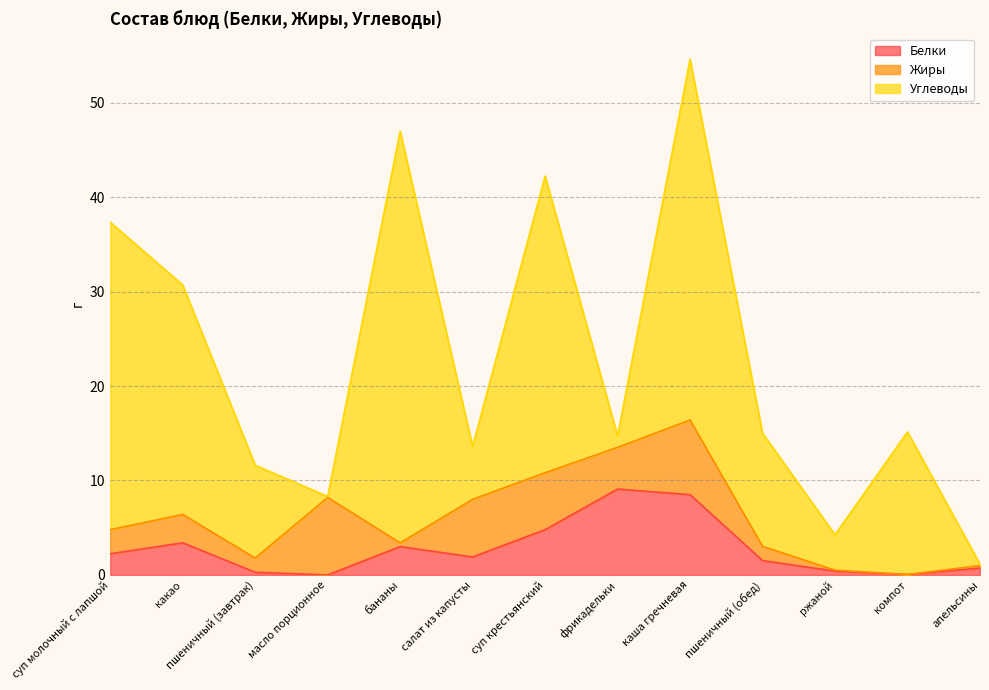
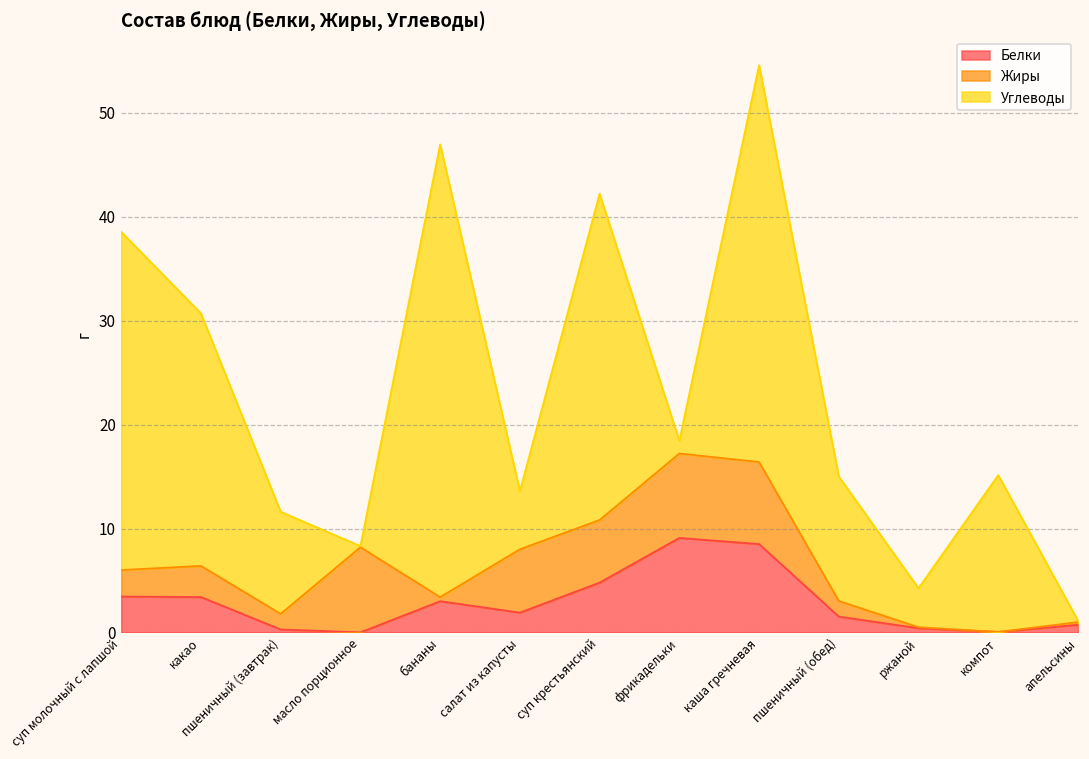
Белки, суп молочный с лапшой: 2 -> 3
Жиры, фрикадельки: 4 -> 8
